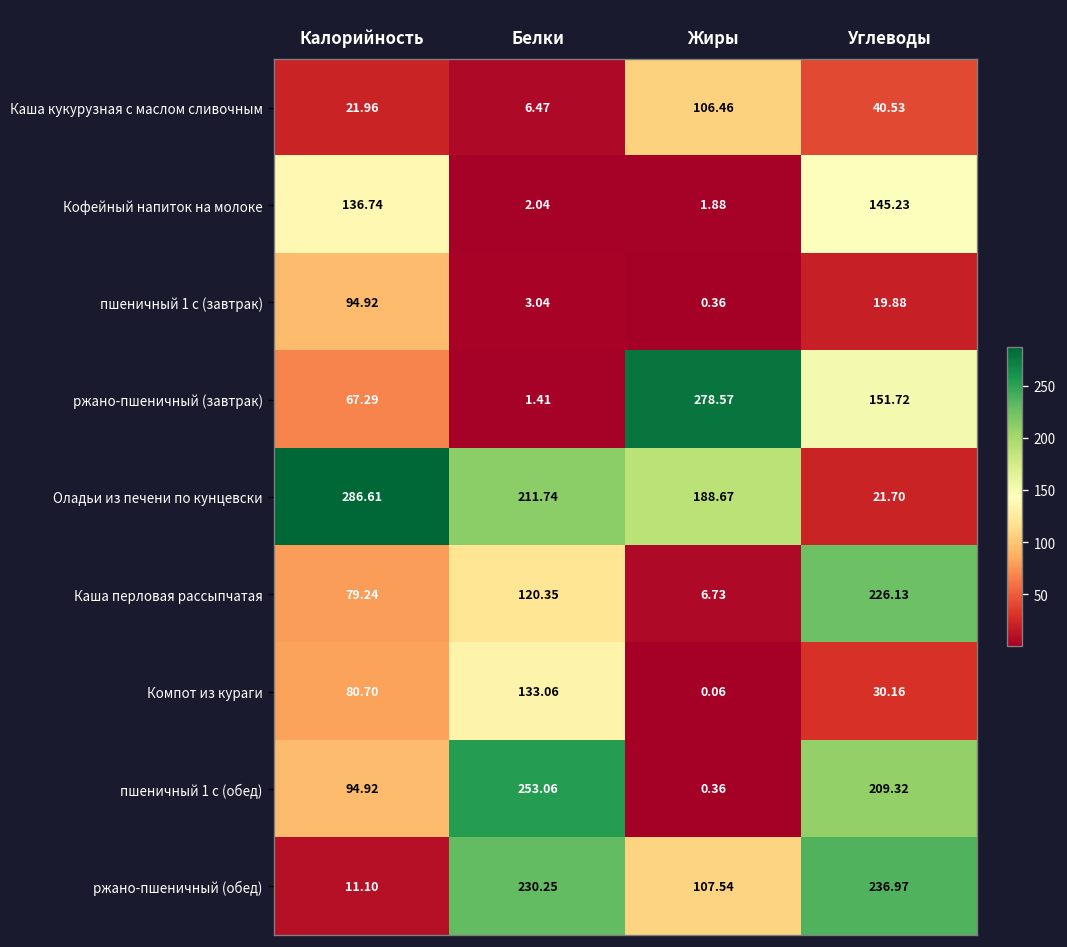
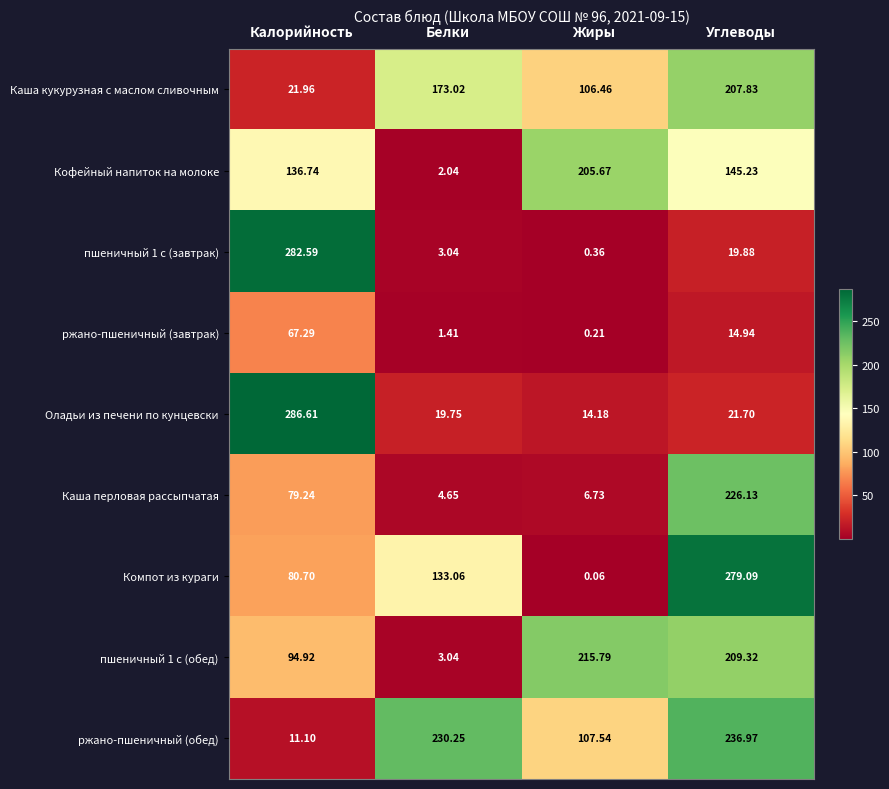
Каша кукурузная с маслом сливочным, Белки: 6.47 -> 173.02
Каша кукурузная с маслом сливочным, Углеводы: 40.53 -> 207.83
Кофейный напиток на молоке, Жиры: 1.88 -> 205.67
пшеничный 1 с (завтрак), Калорийность: 94.92 -> 282.59
ржано-пшеничный (завтрак), Жиры: 278.57 -> 0.21
ржано-пшеничный (завтрак), Углеводы: 151.72 -> 14.94
Оладьи из печени по кунцевски, Белки: 211.74 -> 19.75
Оладьи из печени по кунцевски, Жиры: 188.67 -> 14.18
Каша перловая рассыпчатая, Белки: 120.35 -> 4.65
Компот из кураги, Углеводы: 30.16 -> 279.09
пшеничный 1 с (обед), Белки: 253.06 -> 3.04
пшеничный 1 с (обед), Жиры: 0.36 -> 215.79
